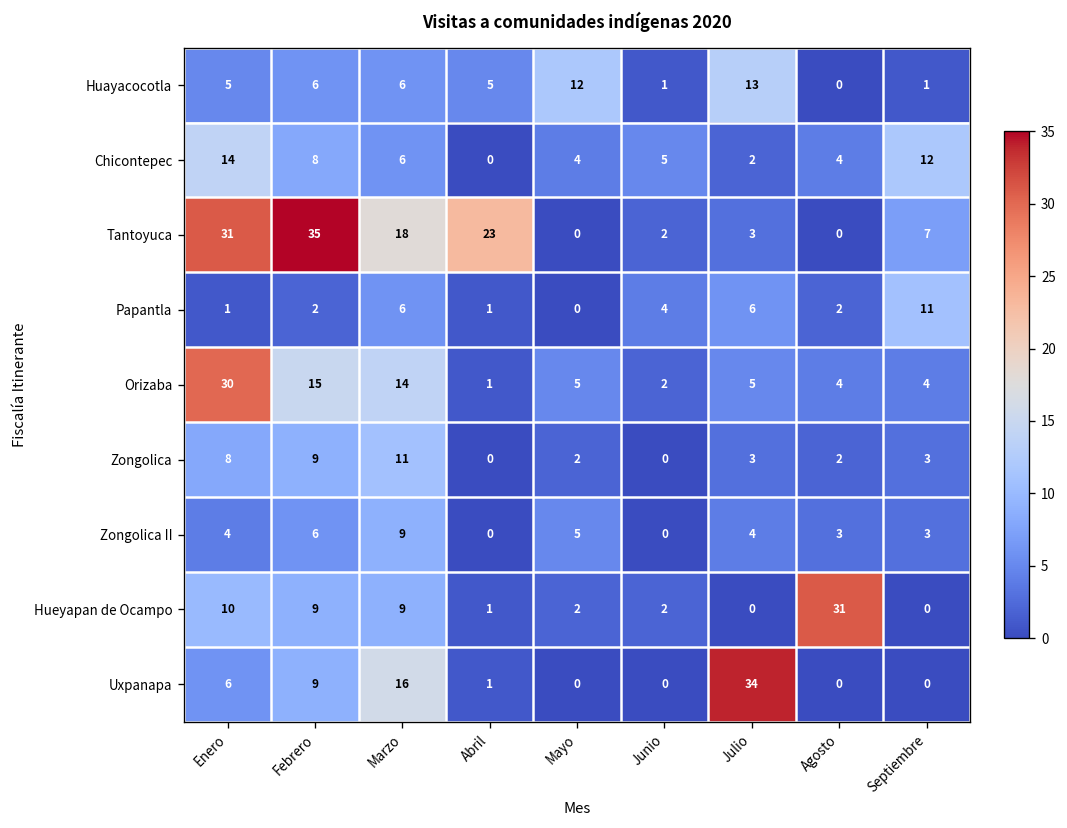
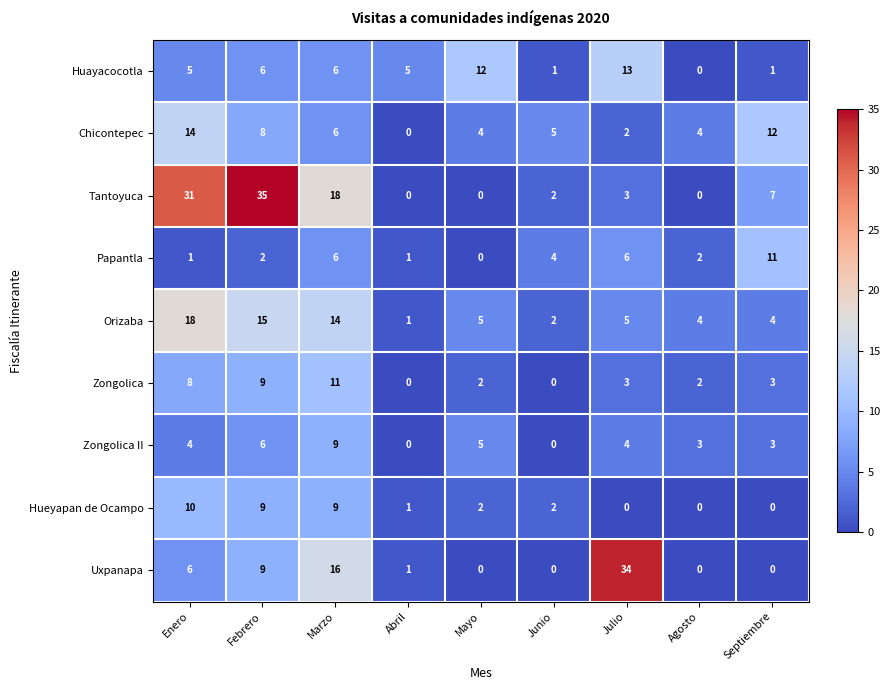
Tantoyuca, Abril: 23 -> 0
Orizaba, Enero: 30 -> 18
Hueyapan de Ocampo, Agosto: 31 -> 0
